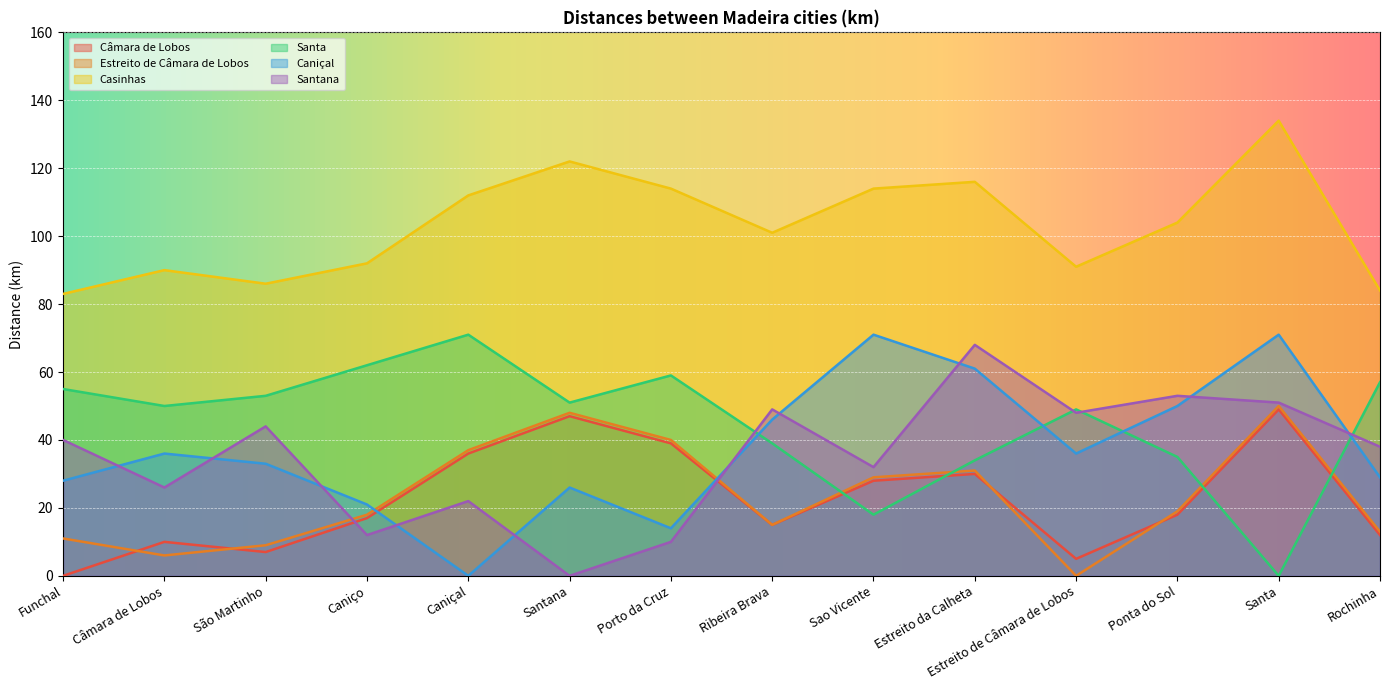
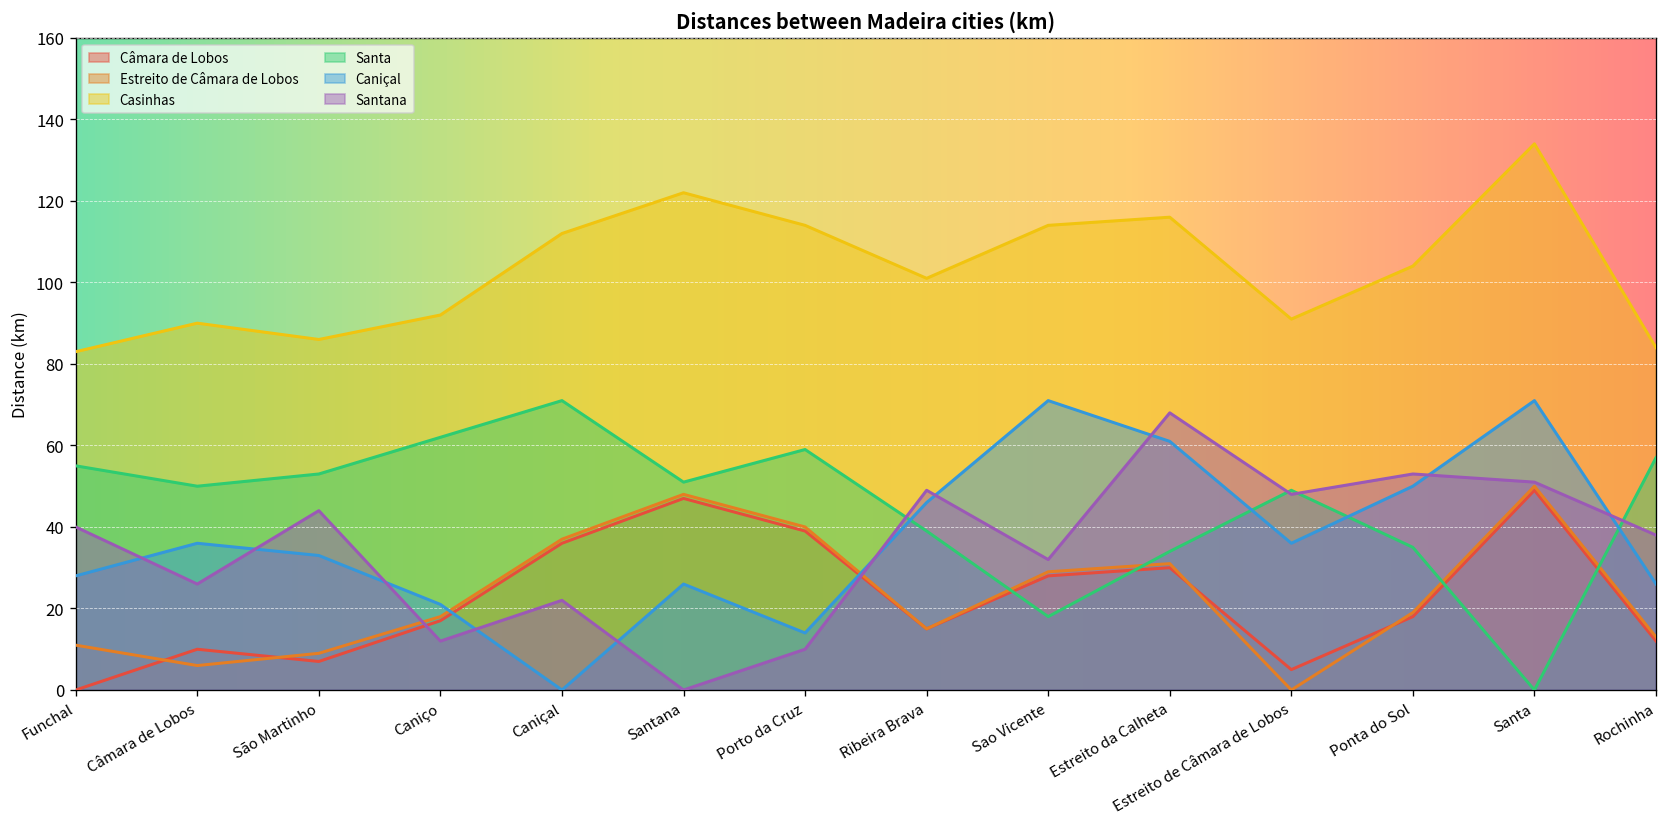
Caniçal, Rochinha: 29 -> 26
